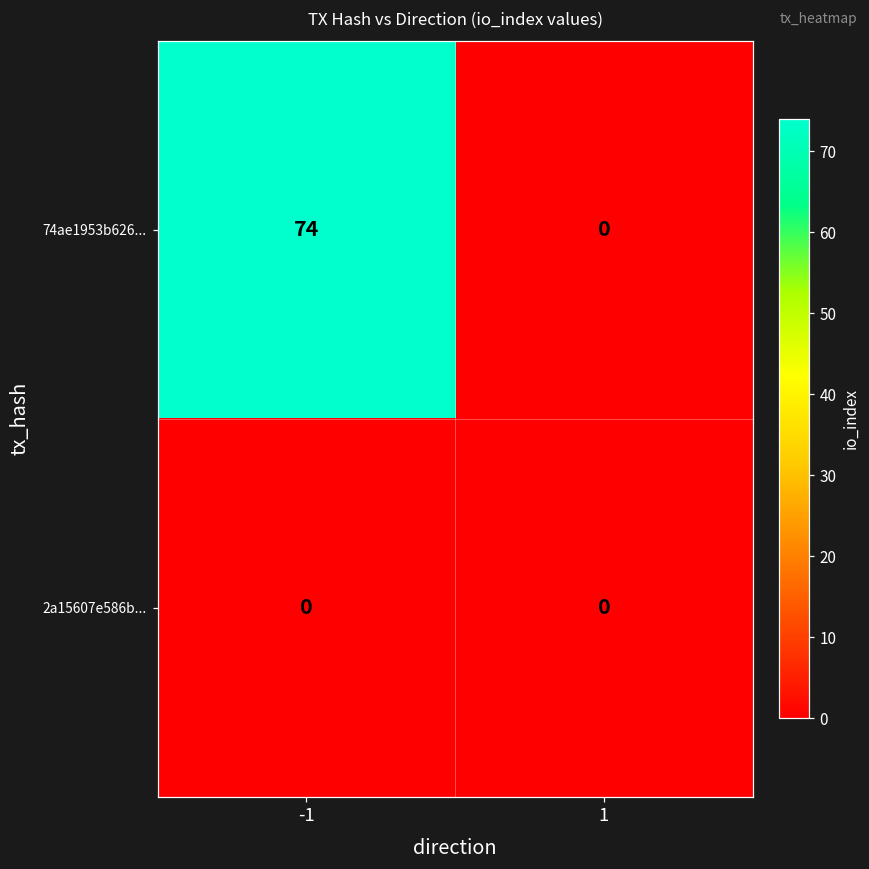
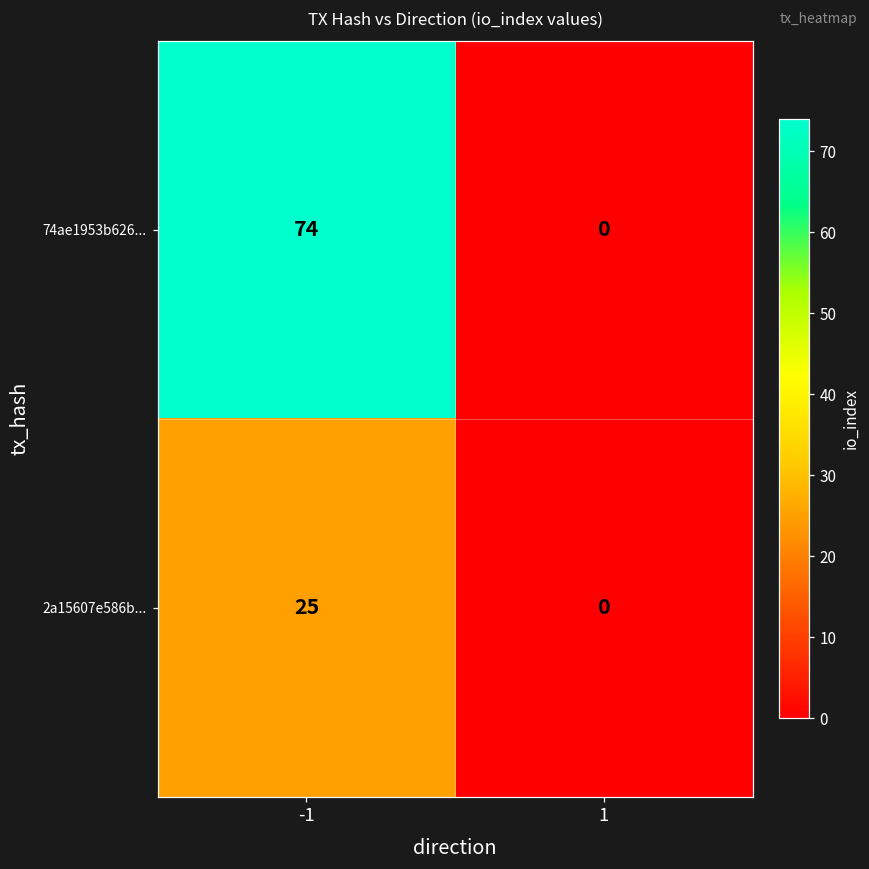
2a15607e586b..., -1: 0 -> 25
